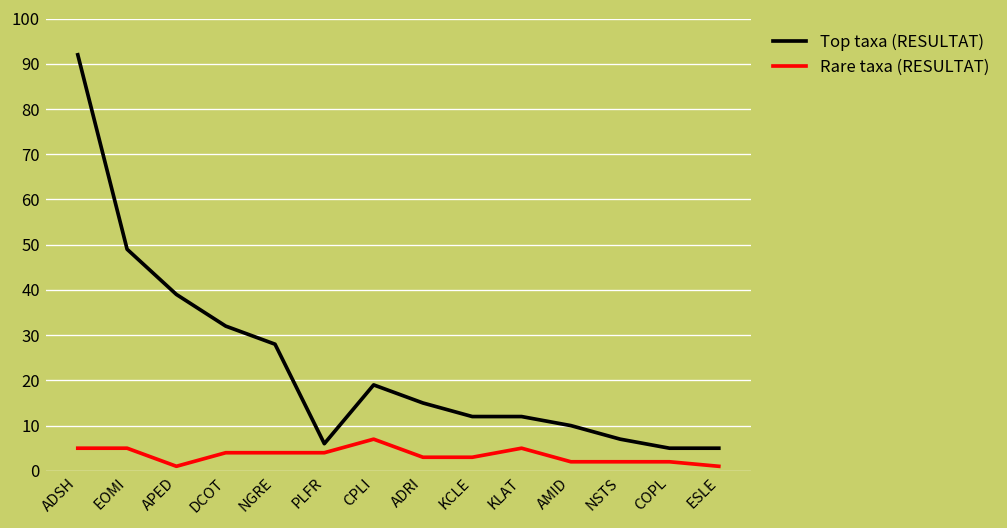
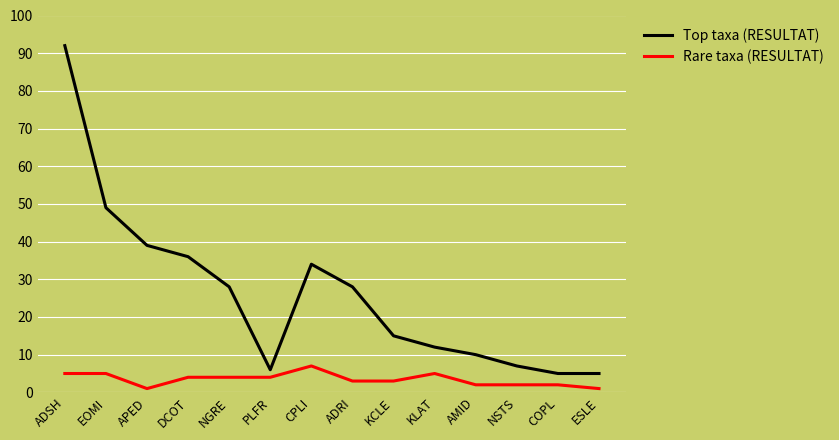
Top taxa (RESULTAT), DCOT: 32 -> 36
Top taxa (RESULTAT), CPLI: 19 -> 34
Top taxa (RESULTAT), ADRI: 15 -> 28
Top taxa (RESULTAT), KCLE: 12 -> 15
